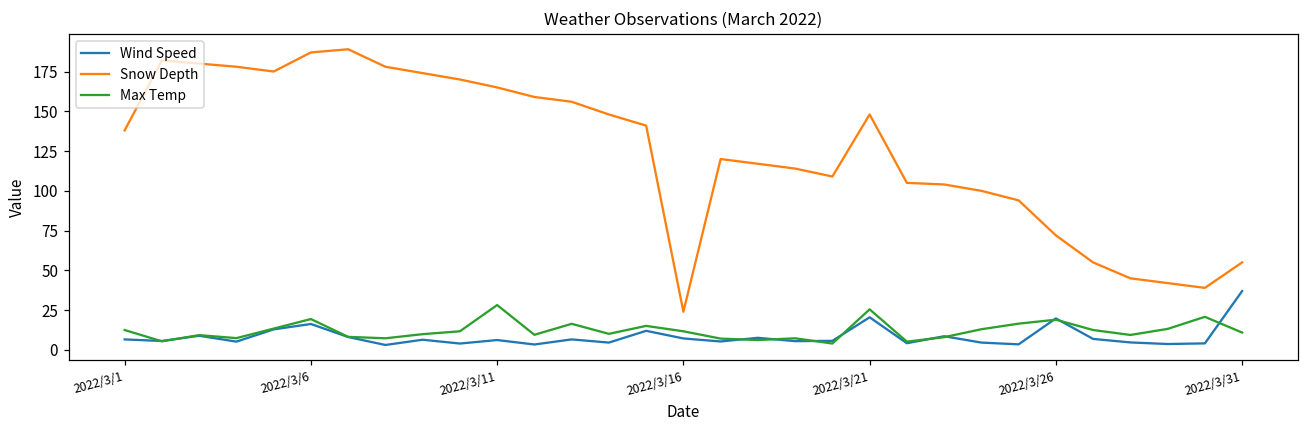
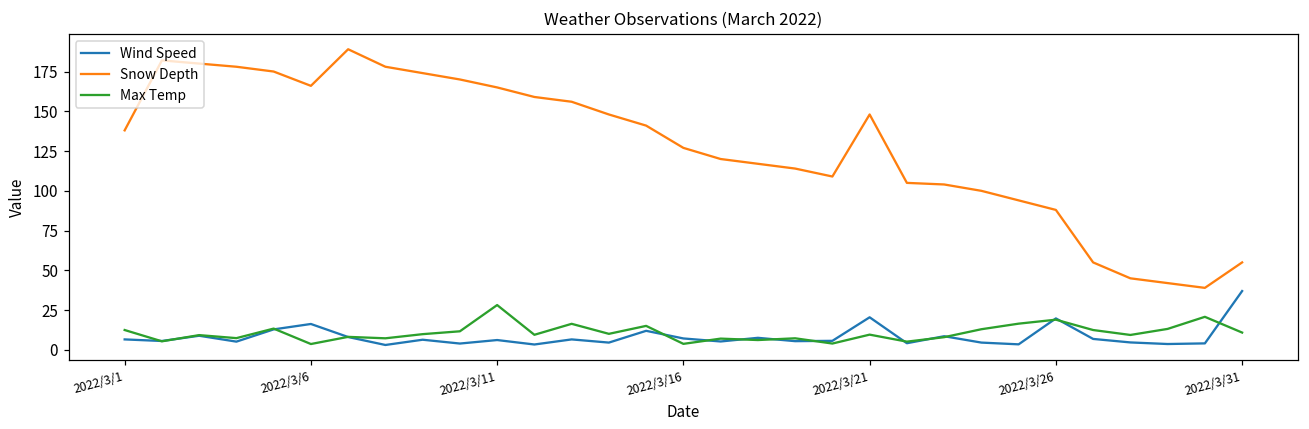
Snow Depth, 2022/3/6: 187 -> 166
Max Temp, 2022/3/6: 19 -> 4
Snow Depth, 2022/3/16: 24 -> 127
Max Temp, 2022/3/16: 12 -> 4
Max Temp, 2022/3/21: 26 -> 10
Snow Depth, 2022/3/26: 72 -> 88
